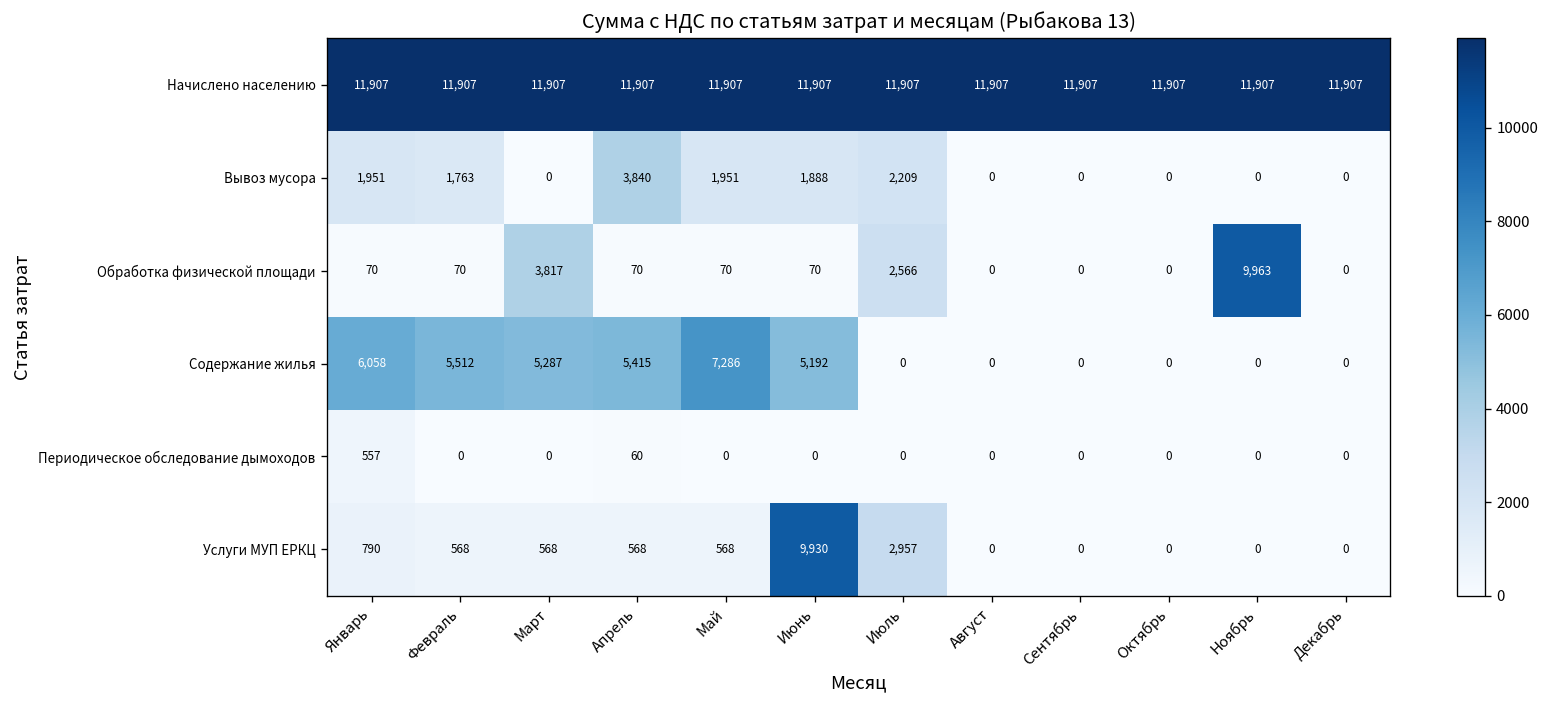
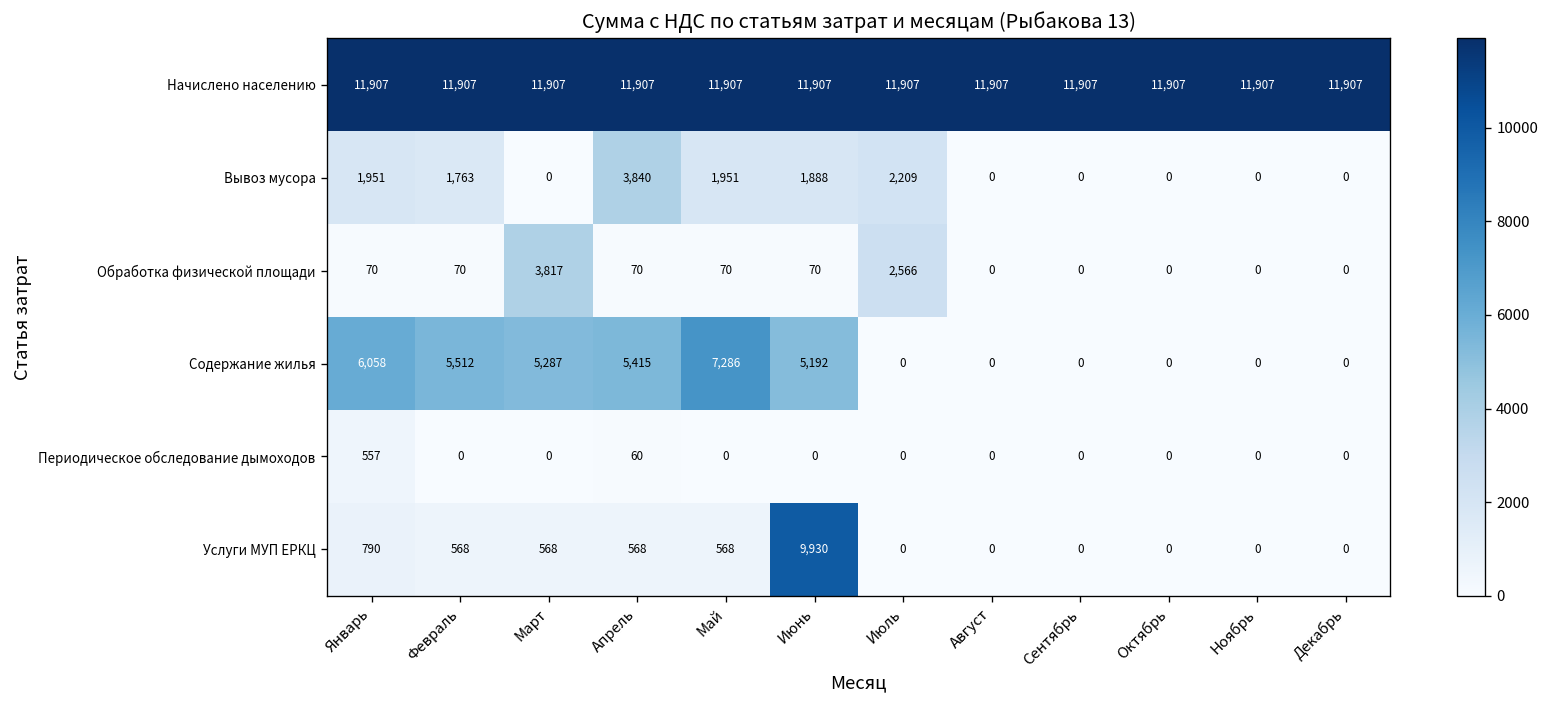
Обработка физической площади, Ноябрь: 9,963 -> 0
Услуги МУП ЕРКЦ, Июль: 2,957 -> 0
